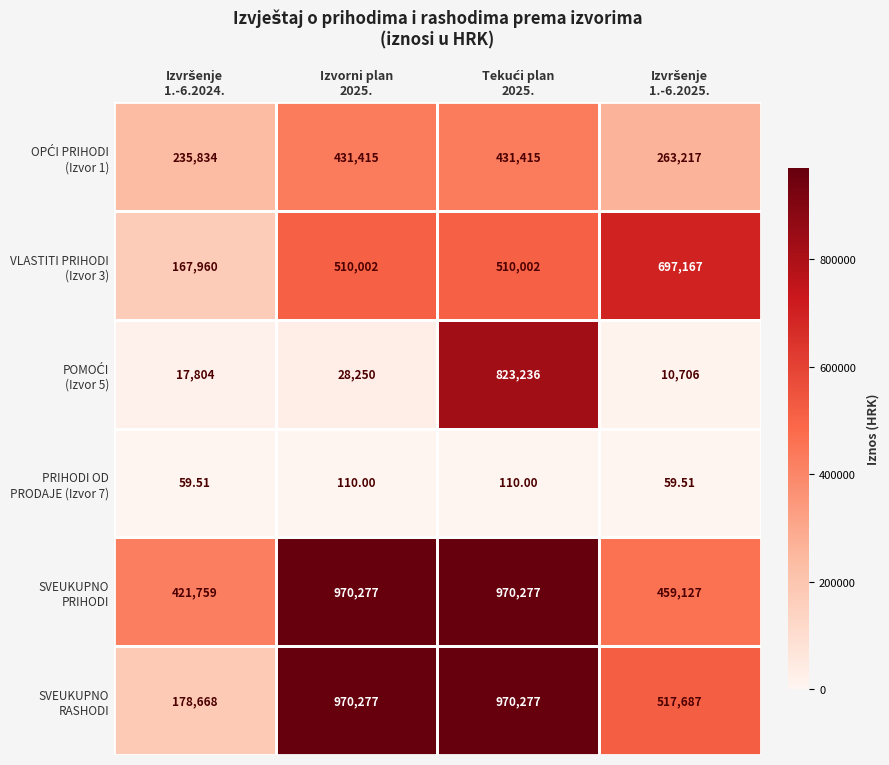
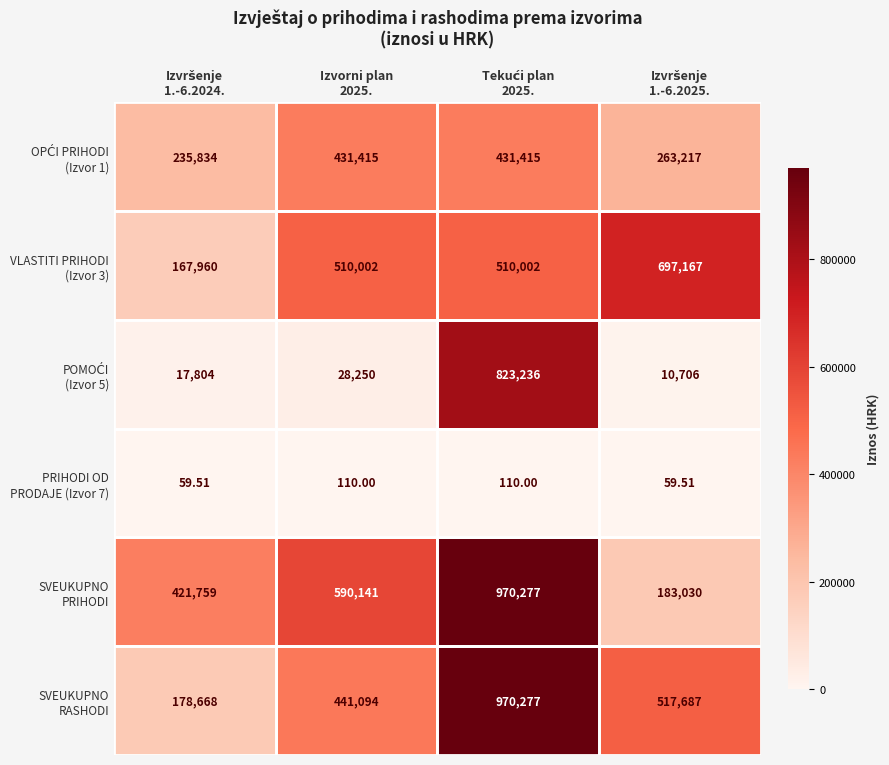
SVEUKUPNO PRIHODI, Izvorni plan 2025.: 970,277 -> 590,141
SVEUKUPNO PRIHODI, Izvršenje 1.-6.2025.: 459,127 -> 183,030
SVEUKUPNO RASHODI, Izvorni plan 2025.: 970,277 -> 441,094
